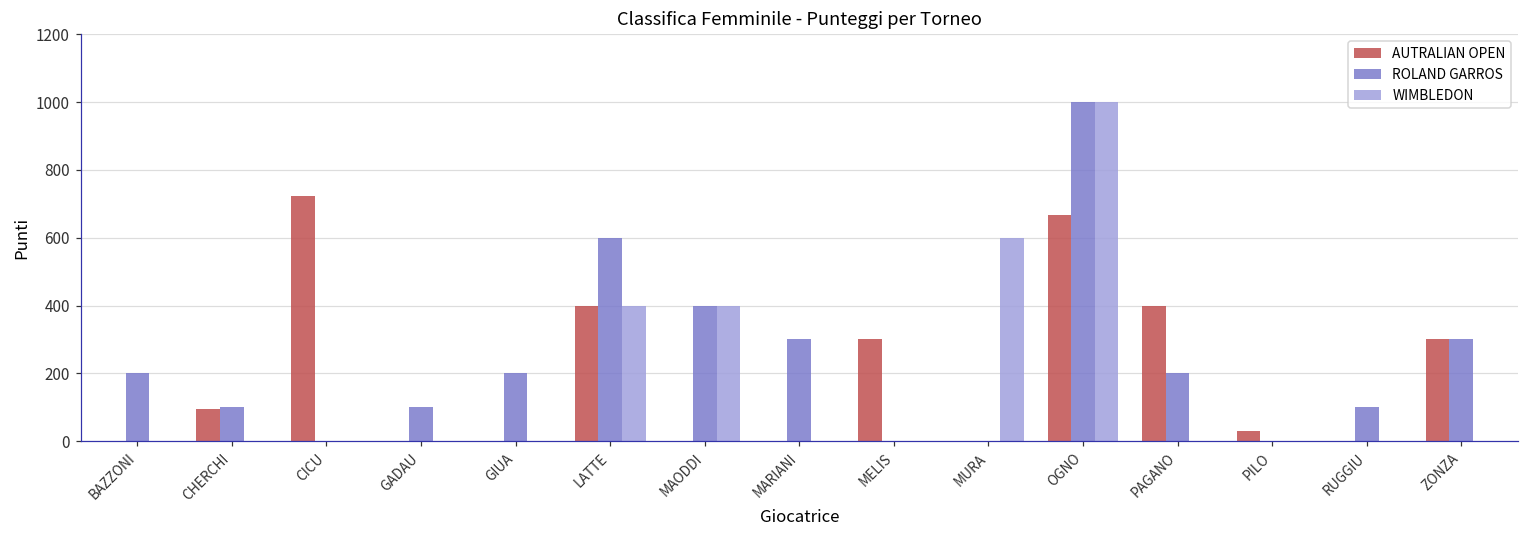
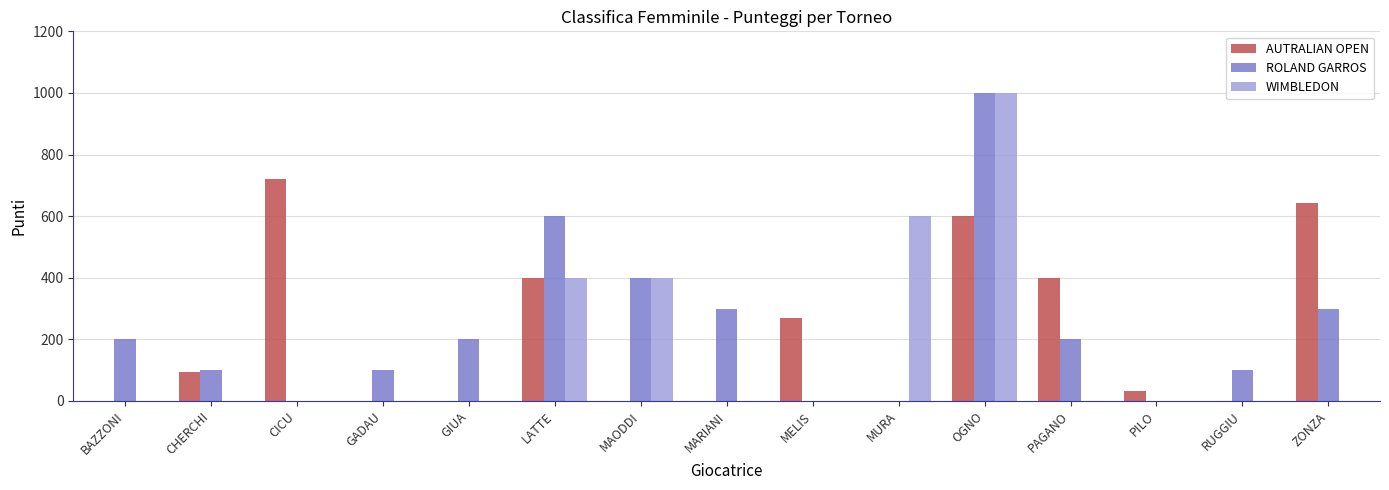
AUTRALIAN OPEN, MELIS: 300 -> 270
AUTRALIAN OPEN, OGNO: 670 -> 600
AUTRALIAN OPEN, ZONZA: 300 -> 640
